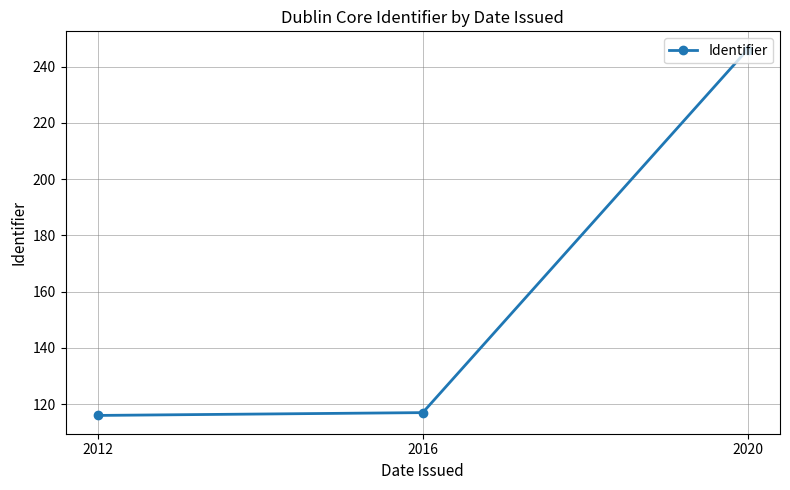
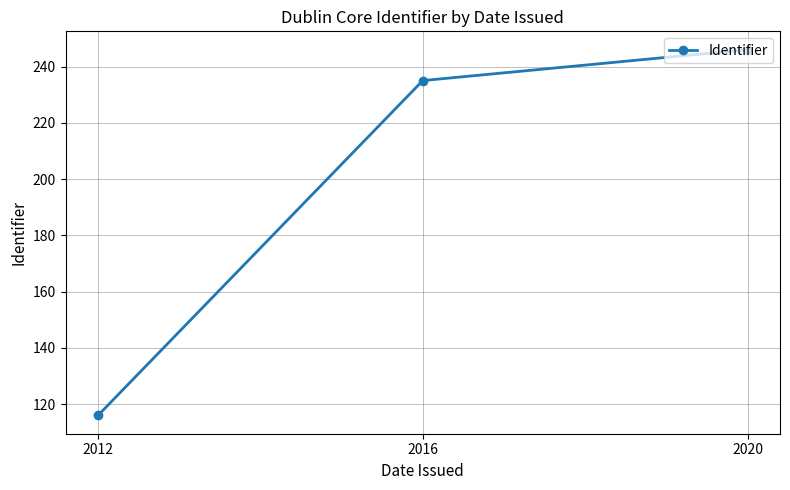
2016: 117 -> 235
